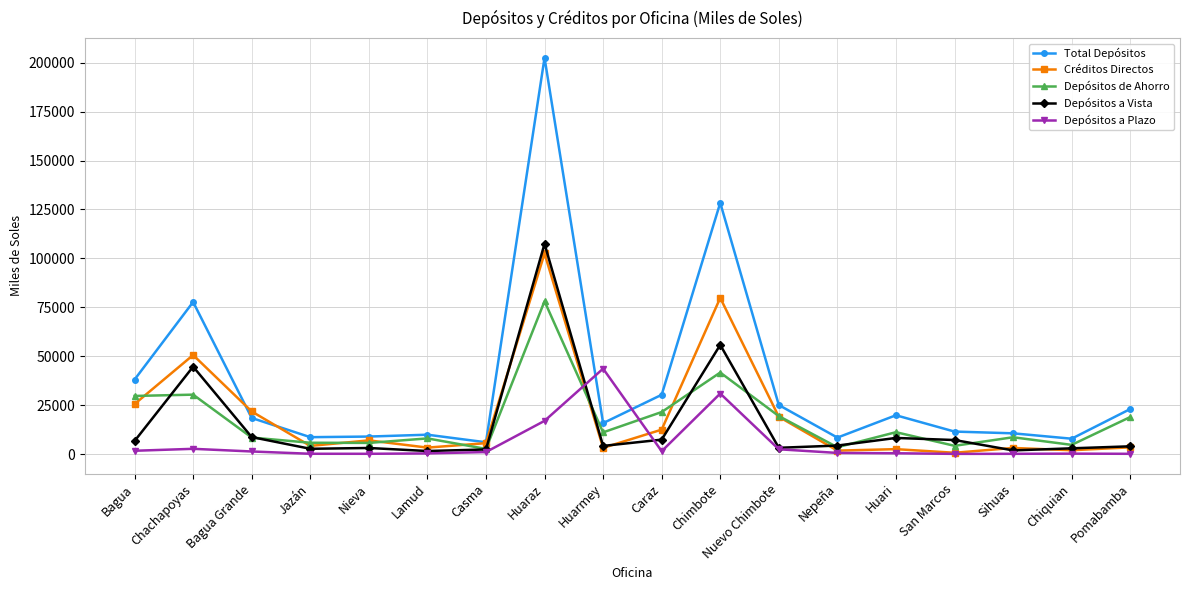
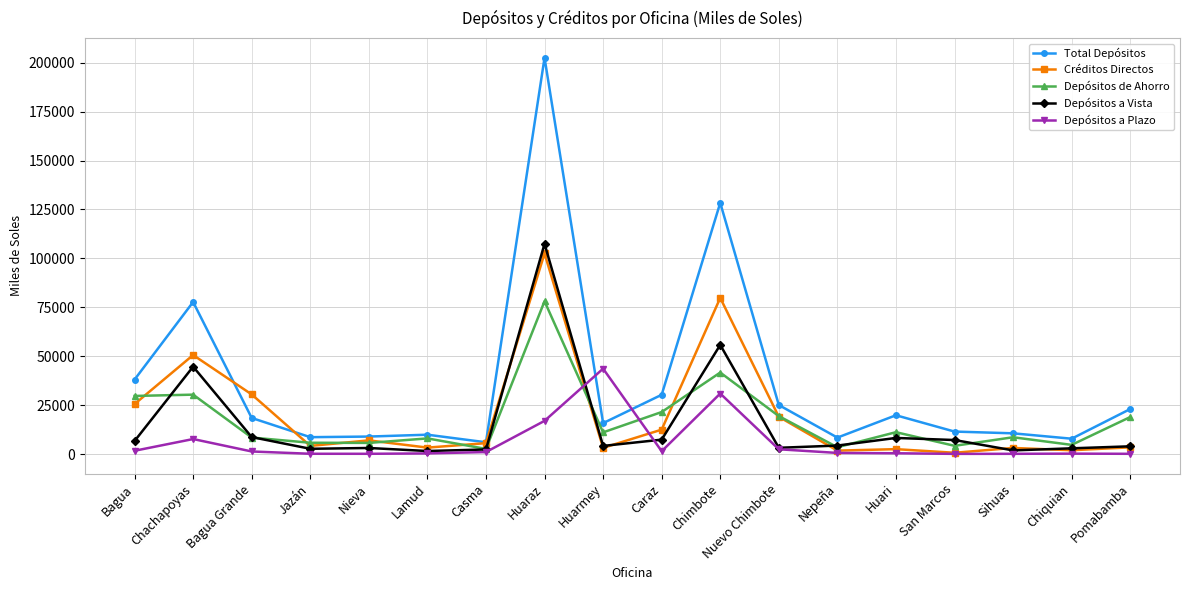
Depósitos a Plazo, Chachapoyas: 3000 -> 8000
Créditos Directos, Bagua Grande: 22000 -> 30000
